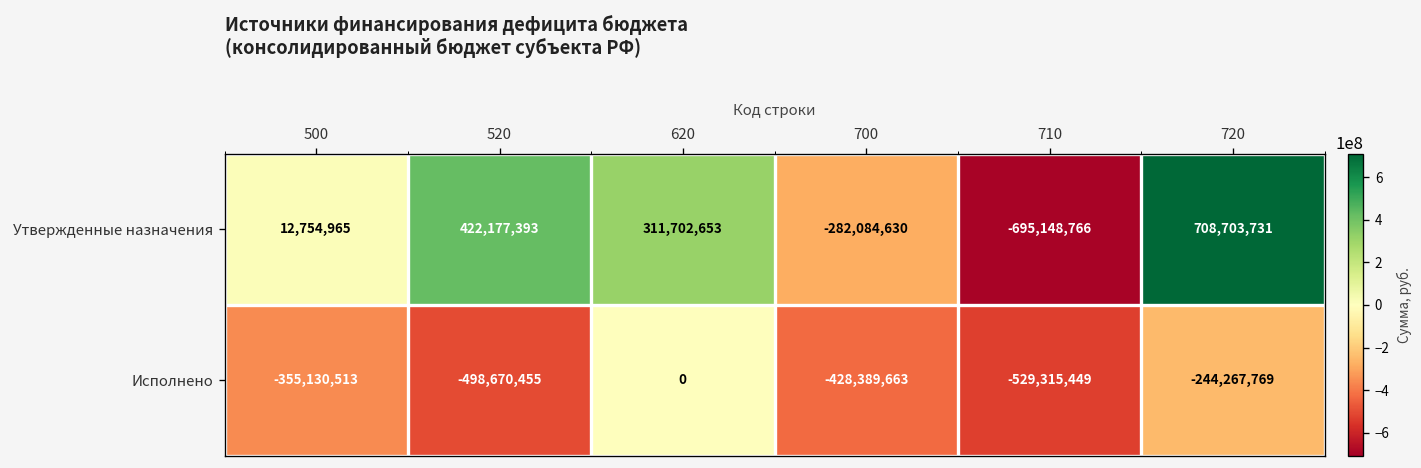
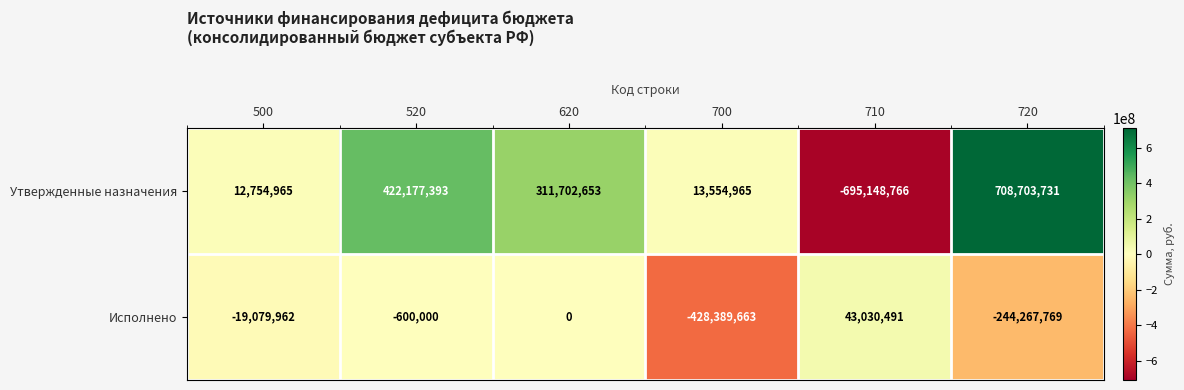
Утвержденные назначения, 700: -282,084,630 -> 13,554,965
Исполнено, 500: -355,130,513 -> -19,079,962
Исполнено, 520: -498,670,455 -> -600,000
Исполнено, 710: -529,315,449 -> 43,030,491
